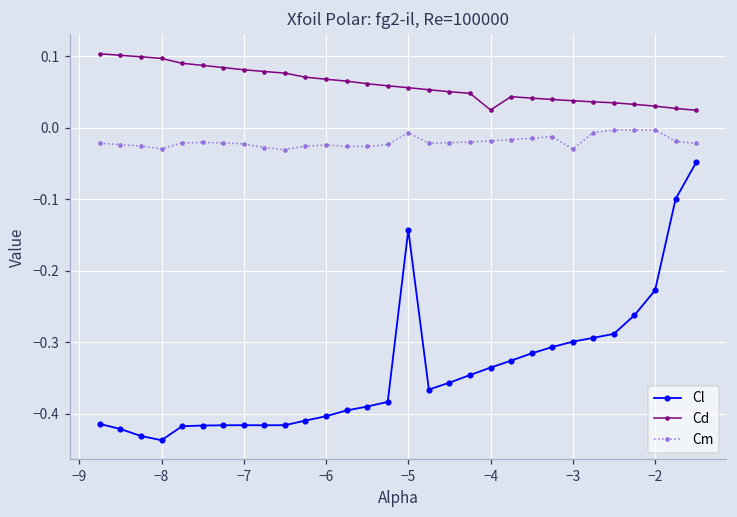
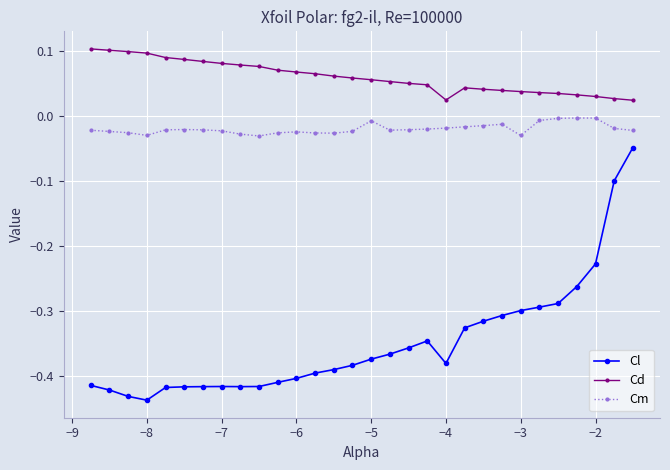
Cl, −5: -0.14 -> -0.37
Cl, −4: -0.34 -> -0.38
